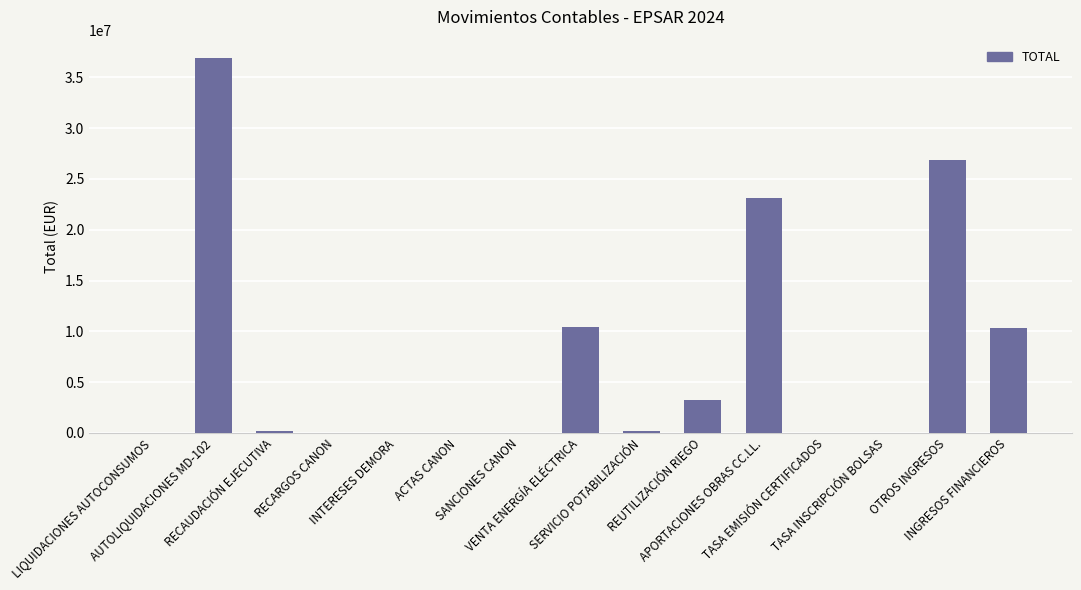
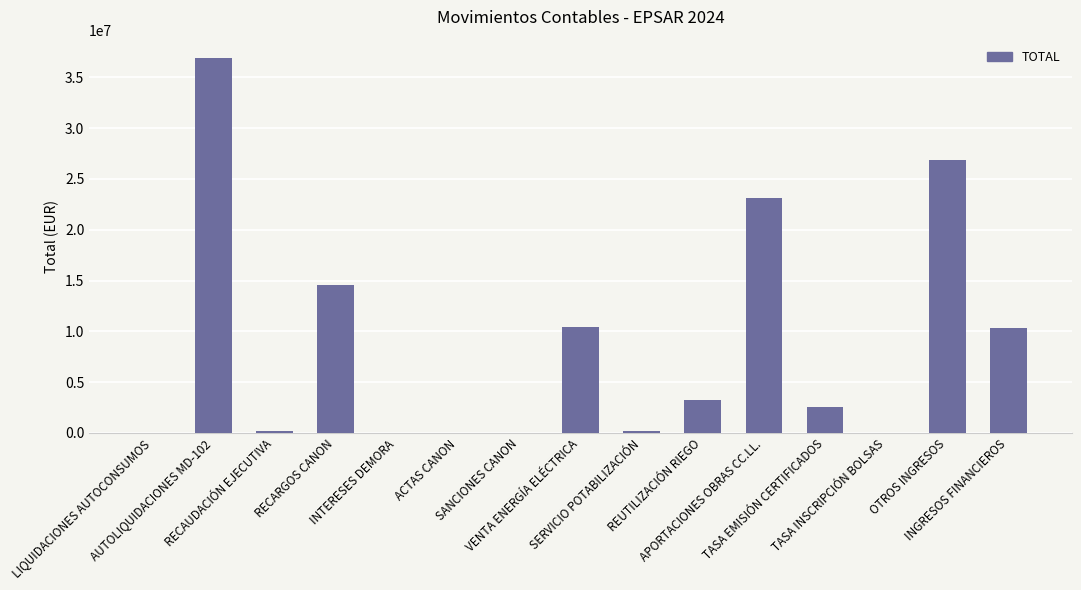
RECARGOS CANON: 0 -> 14600000
TASA EMISIÓN CERTIFICADOS: 0 -> 2600000
